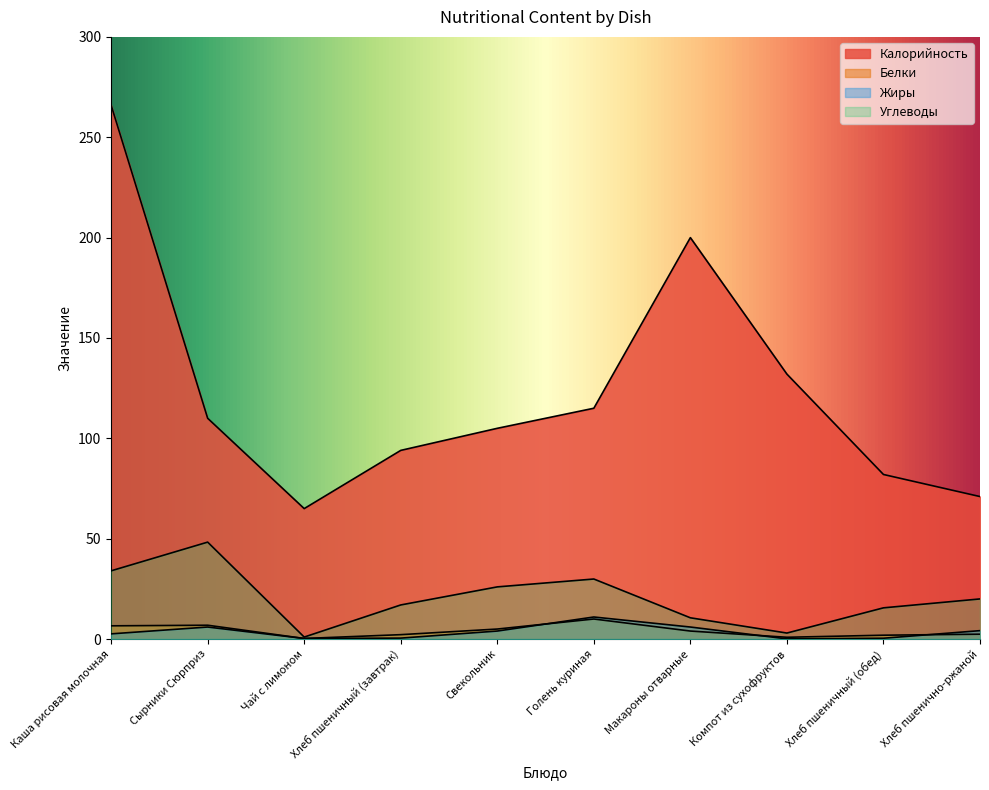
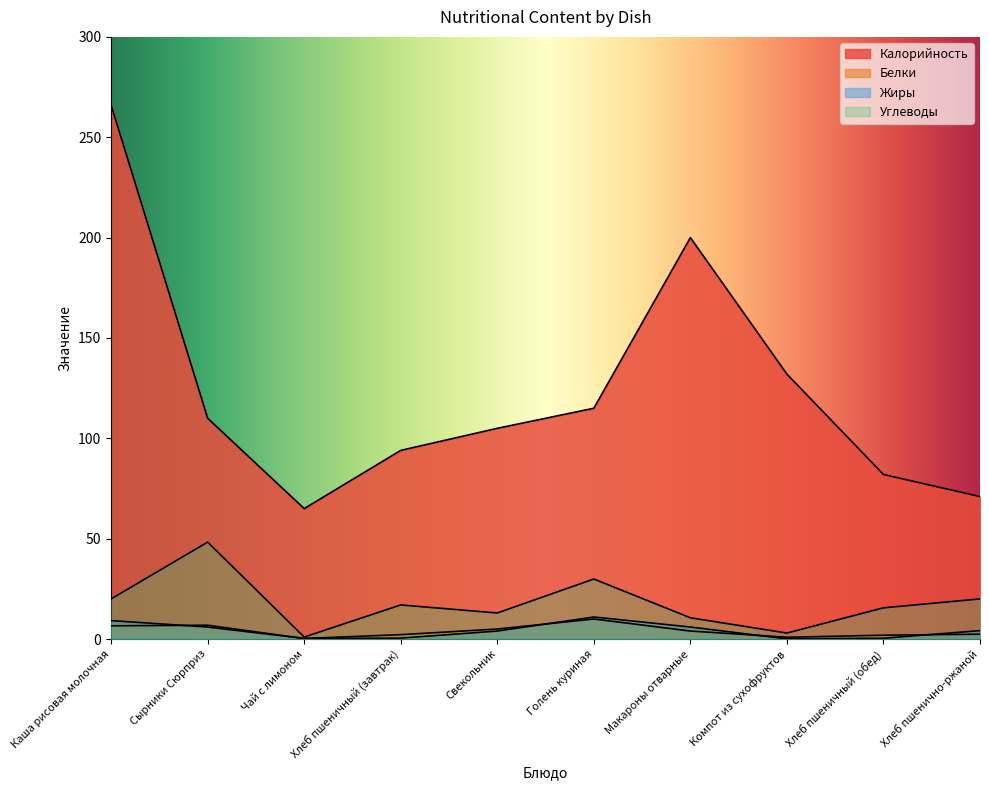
Жиры, Каша рисовая молочная: 3 -> 9
Углеводы, Каша рисовая молочная: 34 -> 20
Углеводы, Свекольник: 26 -> 13
